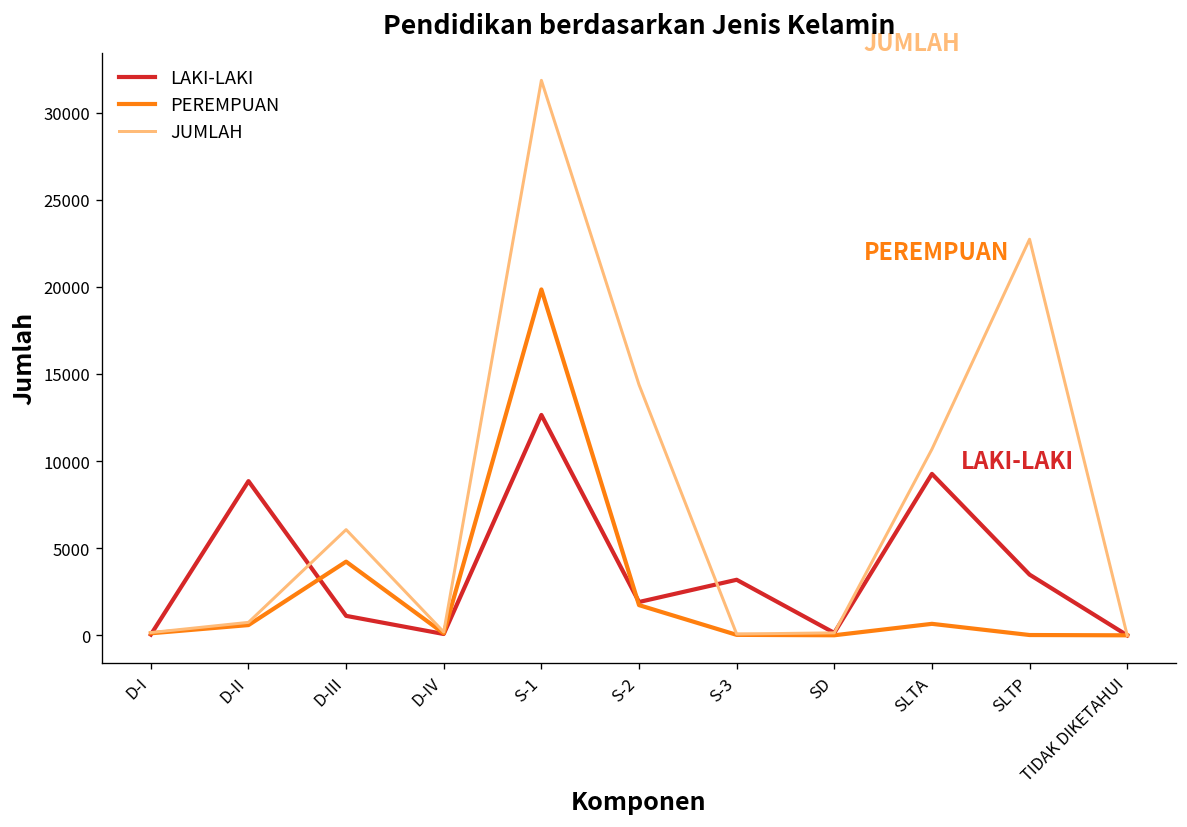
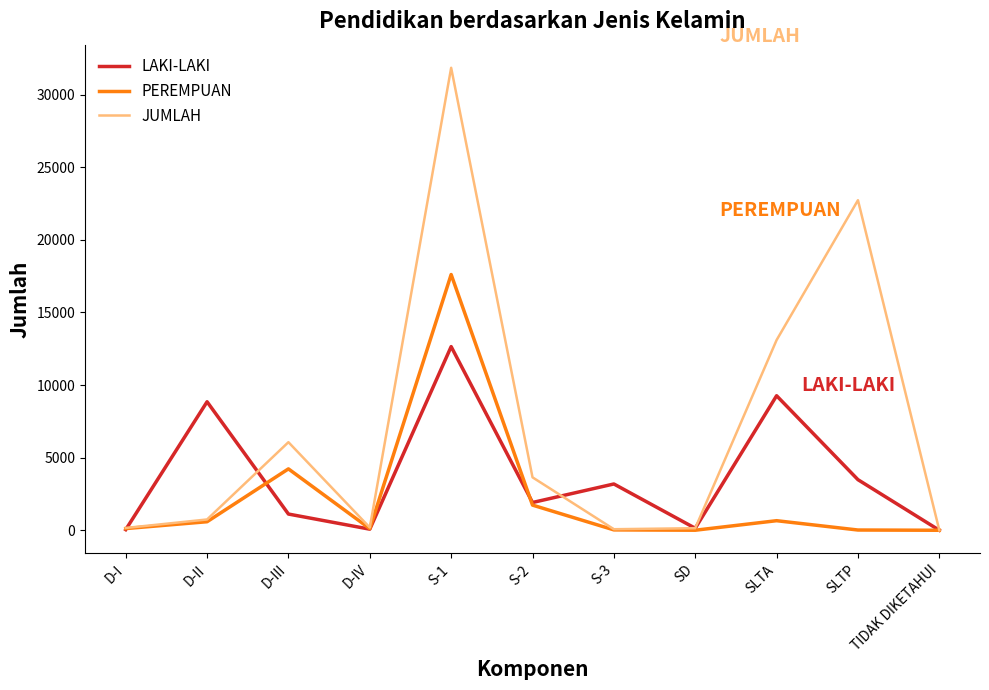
PEREMPUAN, S-1: 19900 -> 17600
JUMLAH, S-2: 14400 -> 3600
JUMLAH, SLTA: 10700 -> 13100
